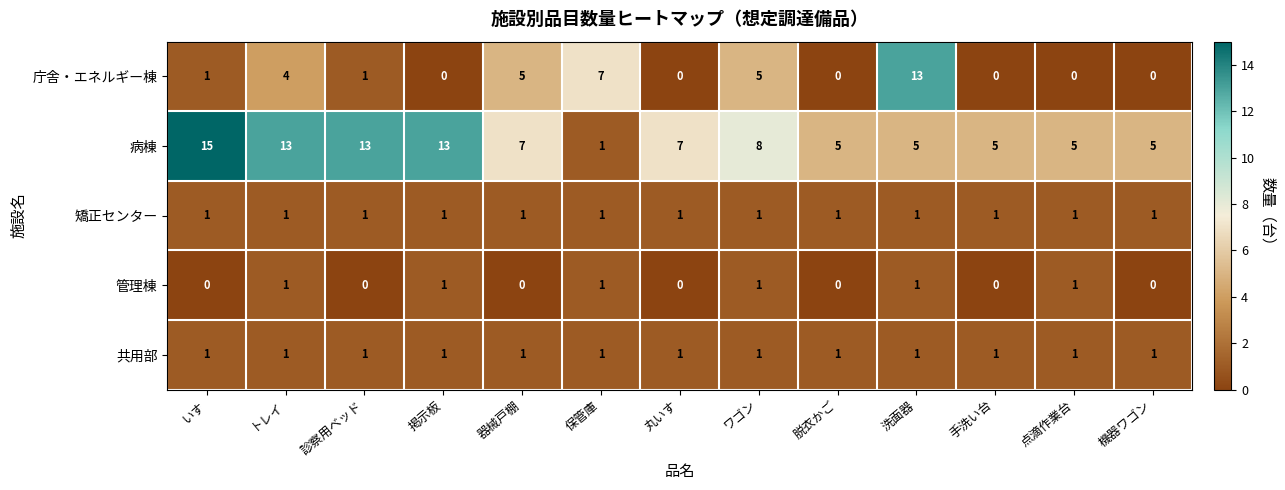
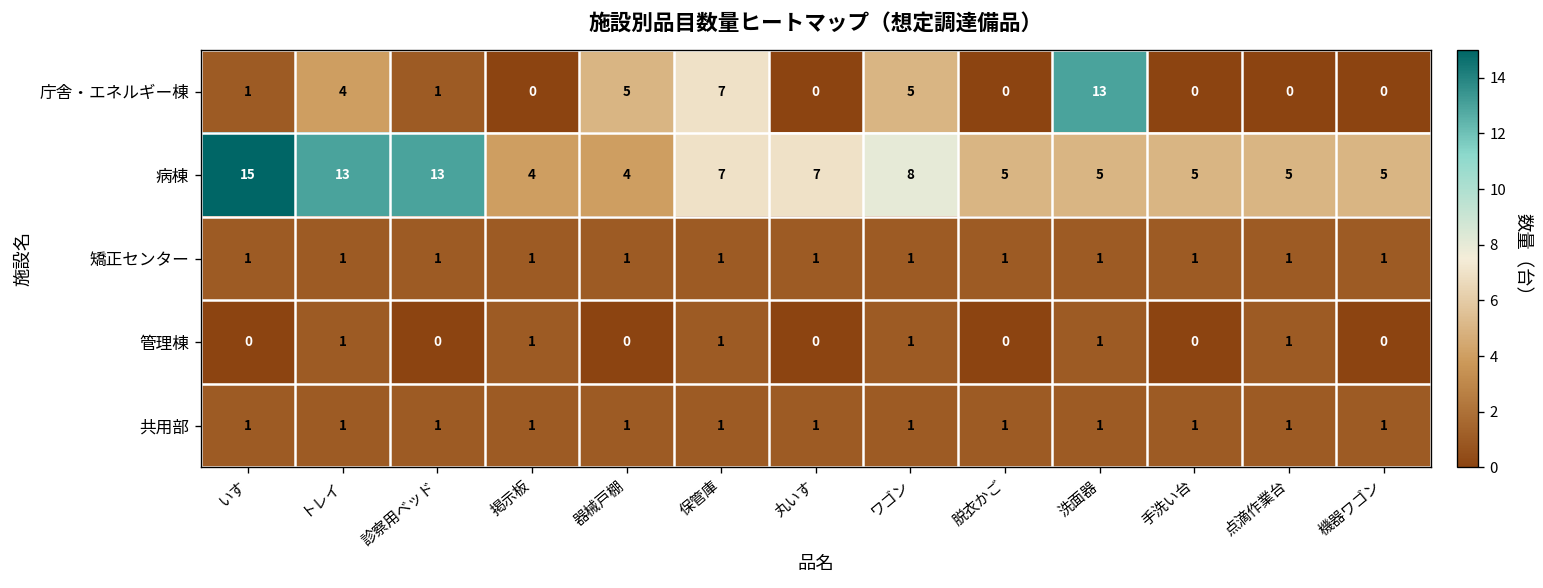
病棟, 掲示板: 13 -> 4
病棟, 器械戸棚: 7 -> 4
病棟, 保管庫: 1 -> 7
